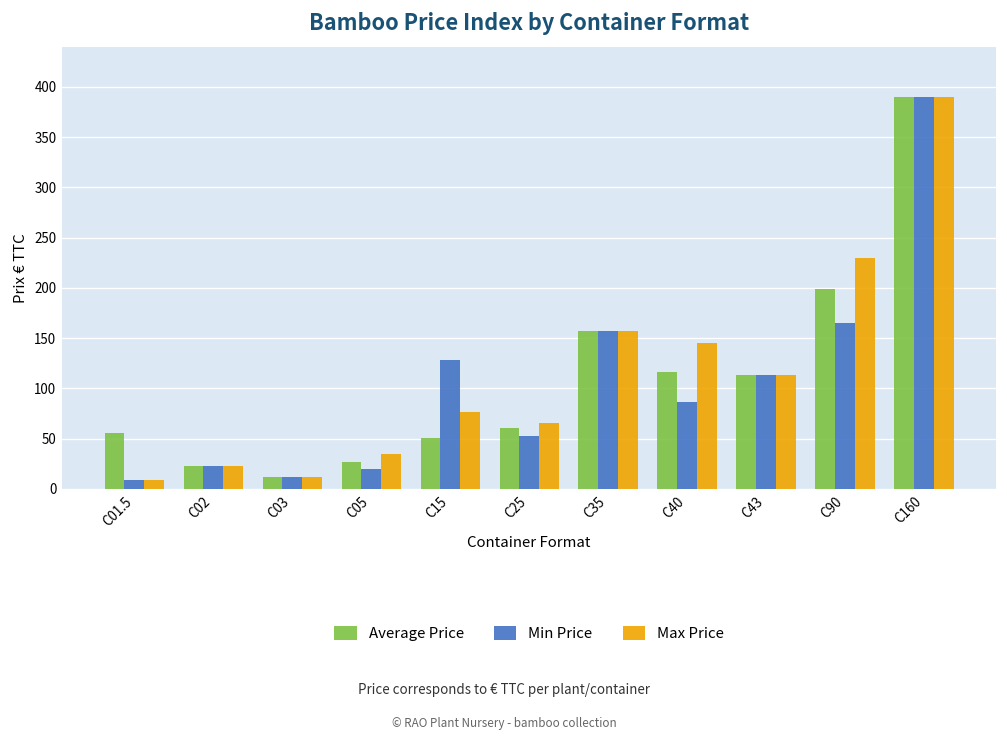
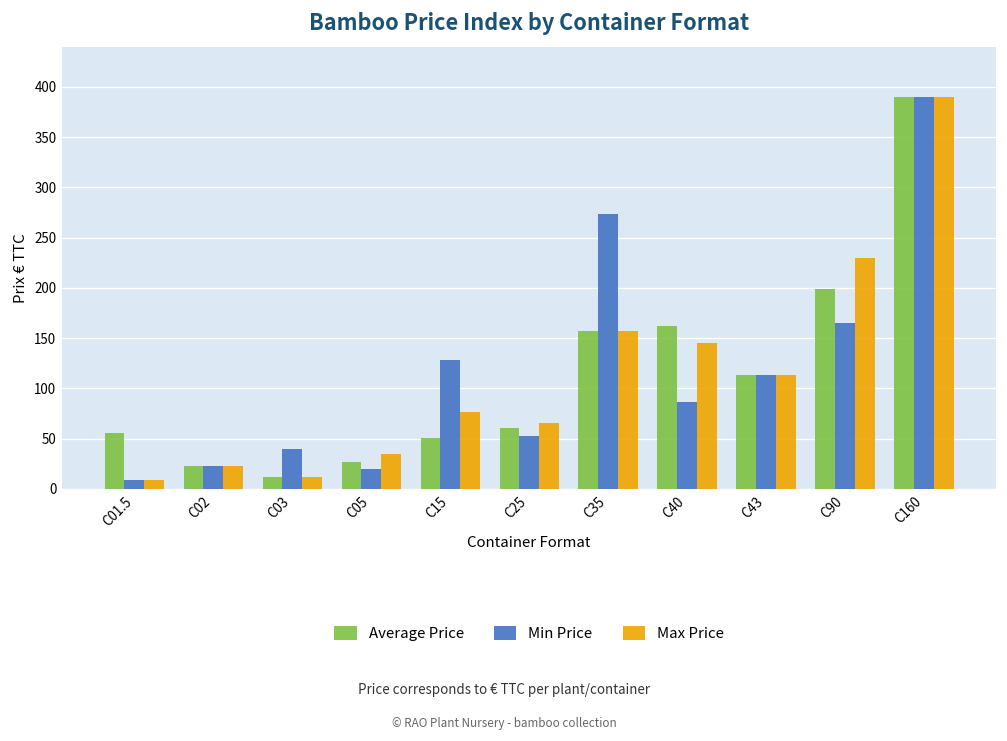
Min Price, C03: 10 -> 40
Min Price, C35: 160 -> 270
Average Price, C40: 120 -> 160
